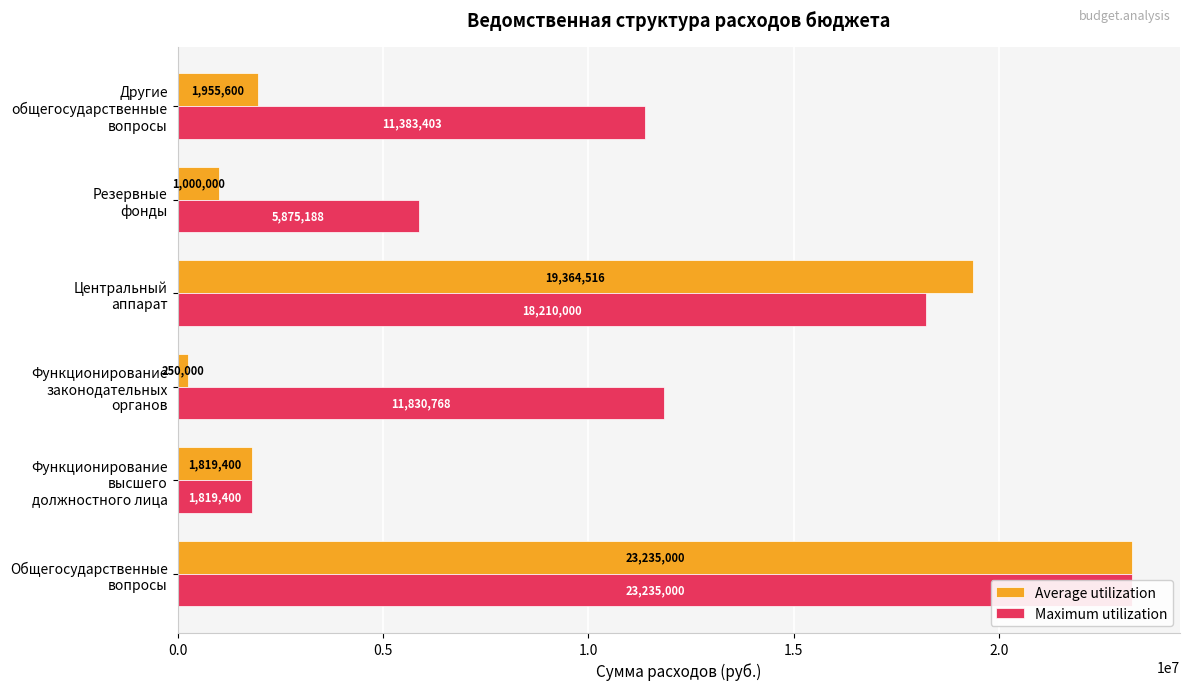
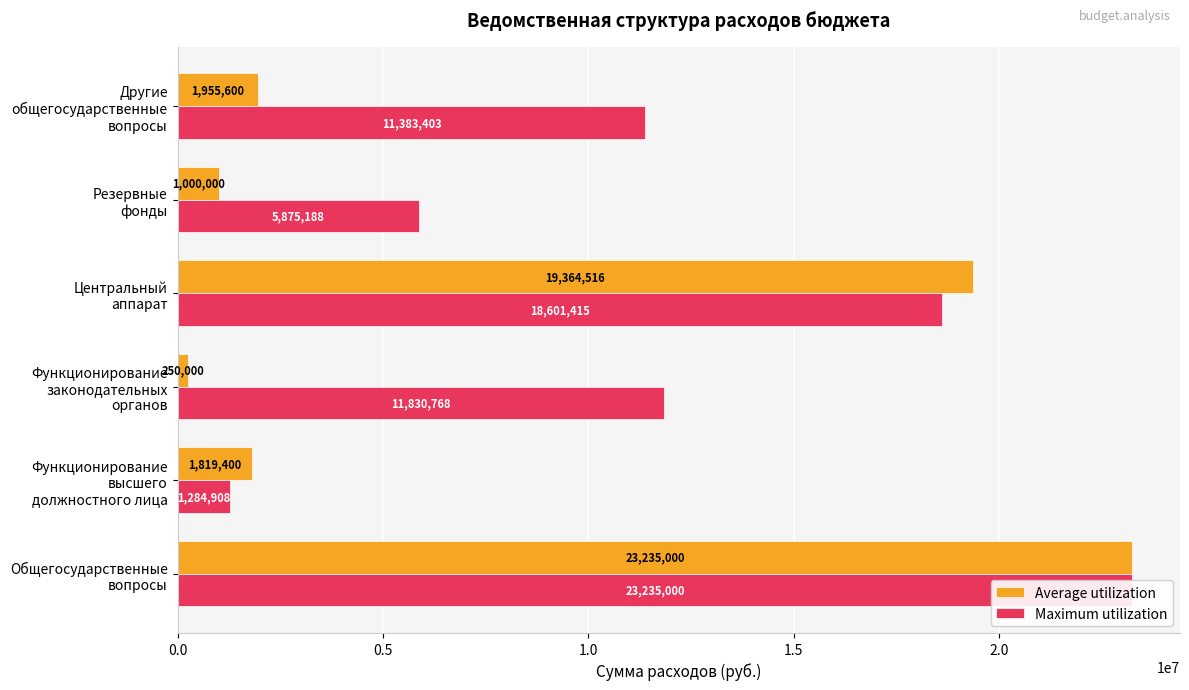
Maximum utilization, Центральный аппарат: 18,210,000 -> 18,601,415
Maximum utilization, Функционирование высшего должностного лица: 1,819,400 -> 1,284,908
